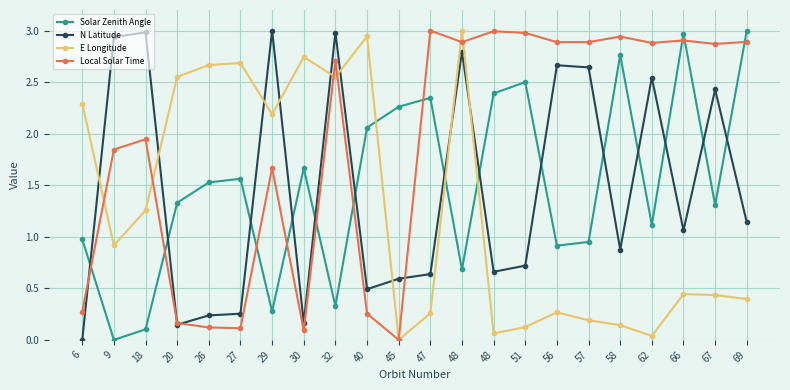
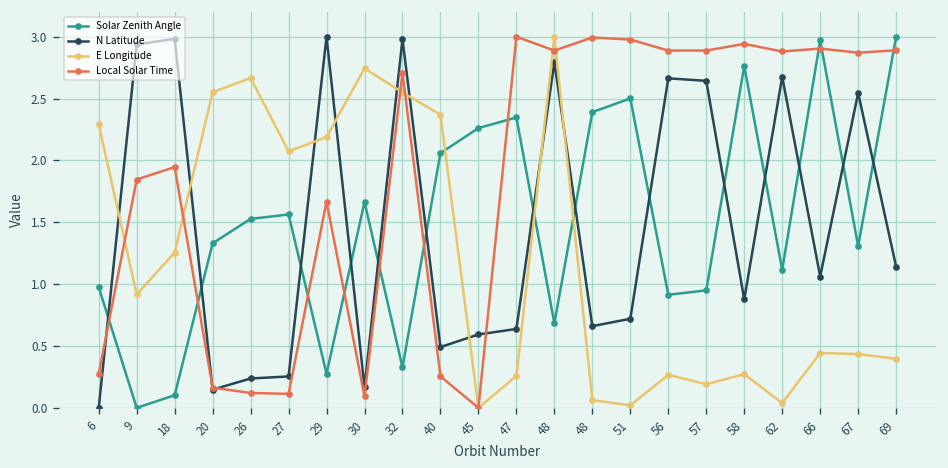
E Longitude, 27: 2.69 -> 2.07
E Longitude, 40: 2.94 -> 2.37
E Longitude, 51: 0.12 -> 0.02
E Longitude, 58: 0.14 -> 0.27
N Latitude, 62: 2.54 -> 2.68
N Latitude, 67: 2.43 -> 2.55
